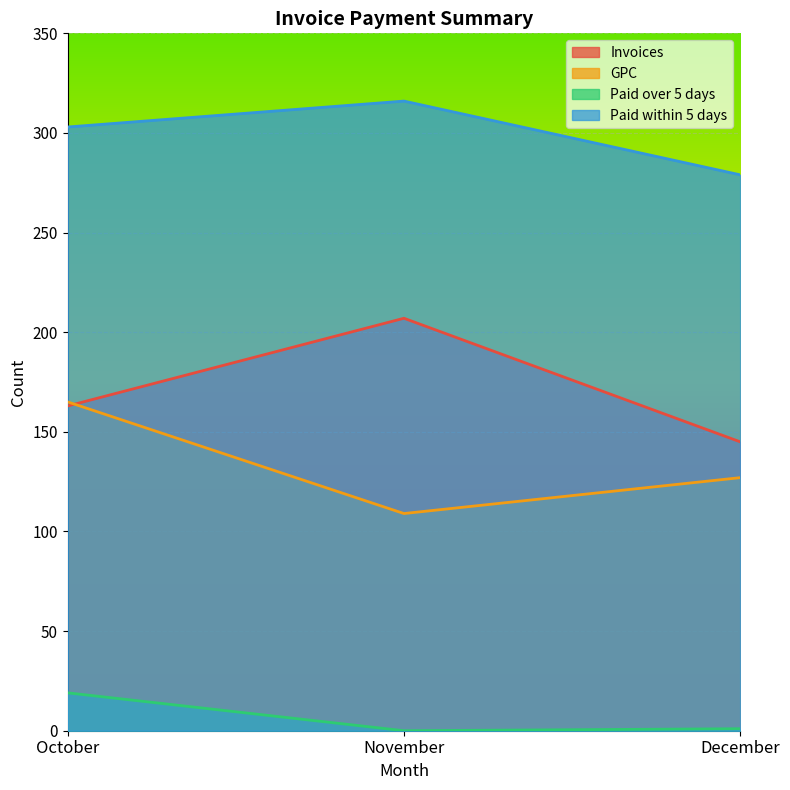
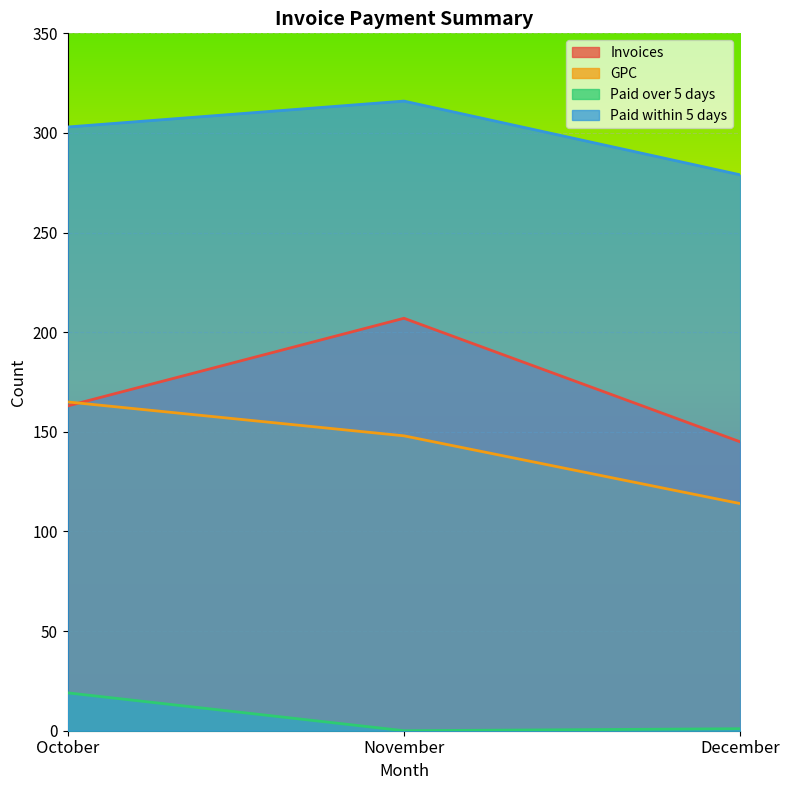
GPC, November: 109 -> 148
GPC, December: 127 -> 114
